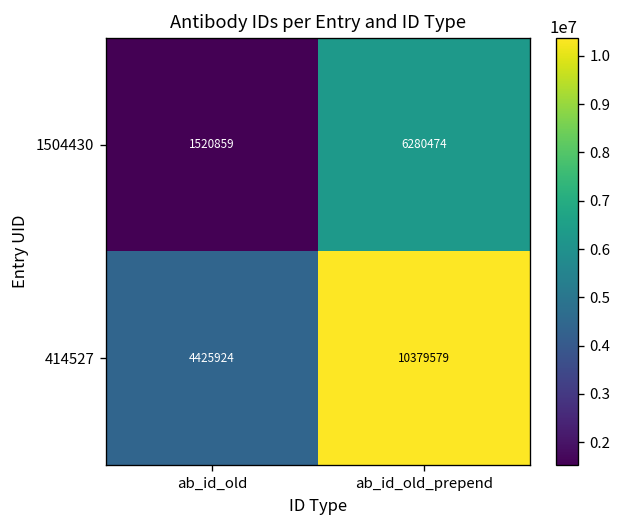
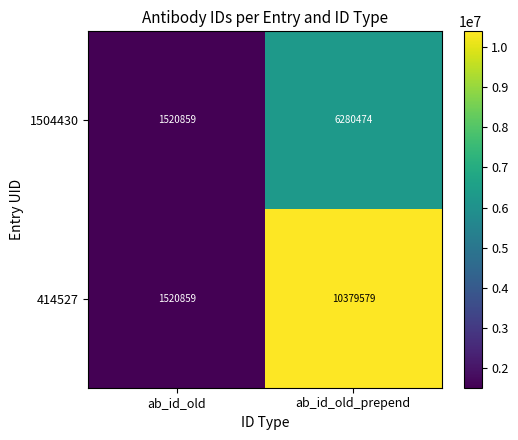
414527, ab_id_old: 4425924 -> 1520859
